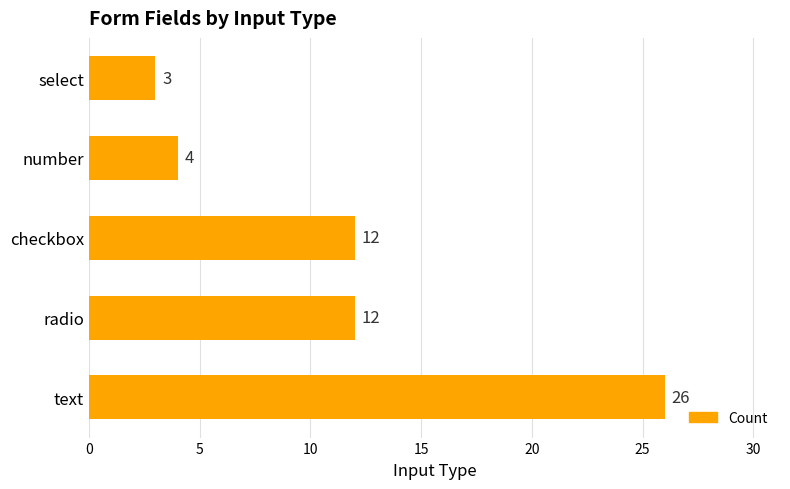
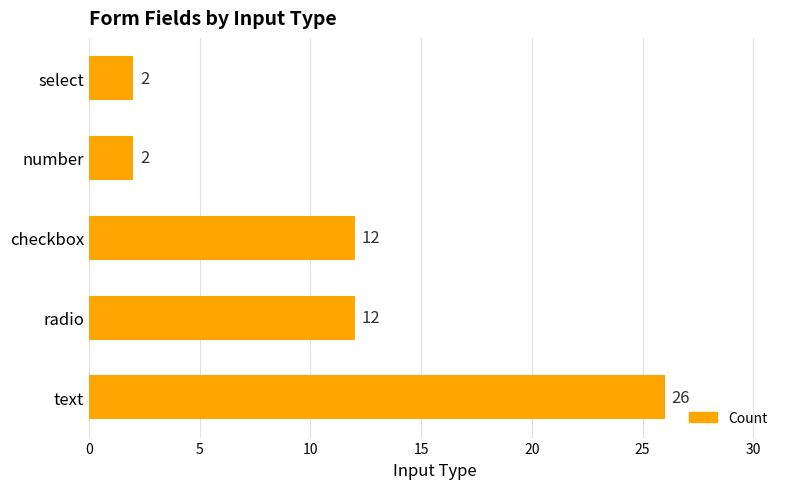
select: 3 -> 2
number: 4 -> 2
